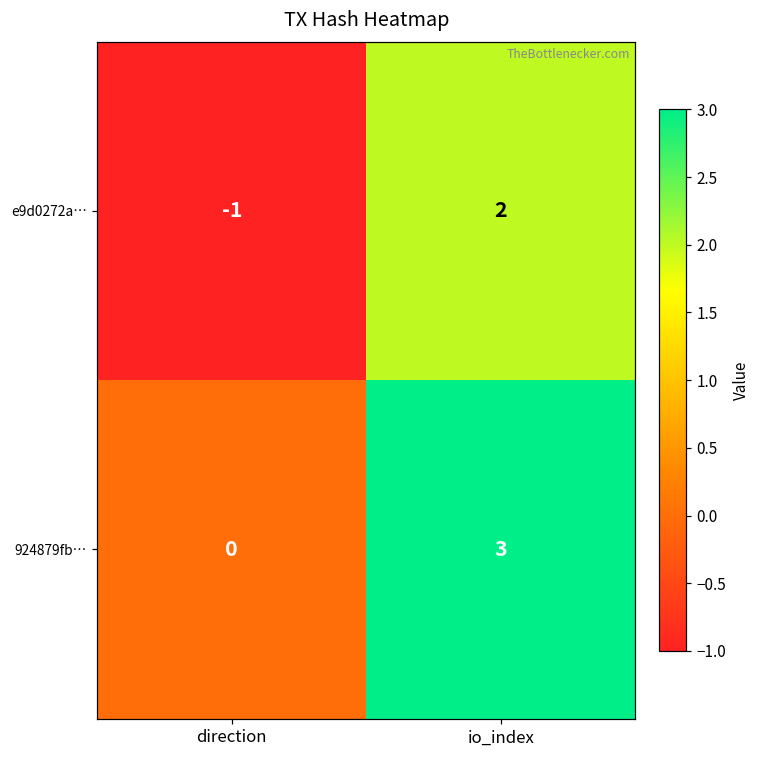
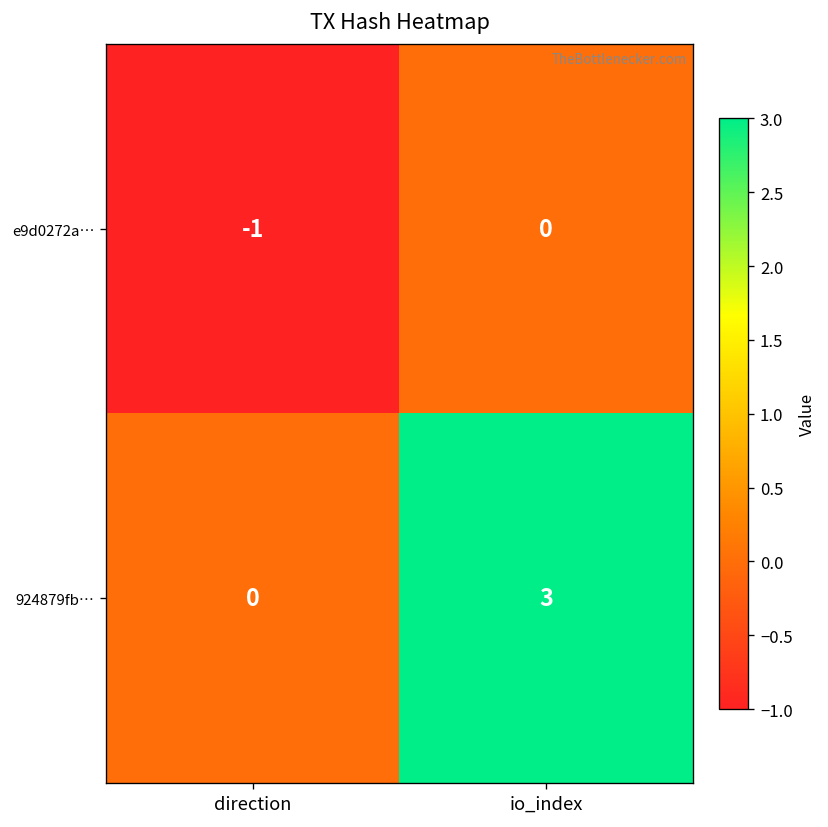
e9d0272a…, io_index: 2 -> 0
